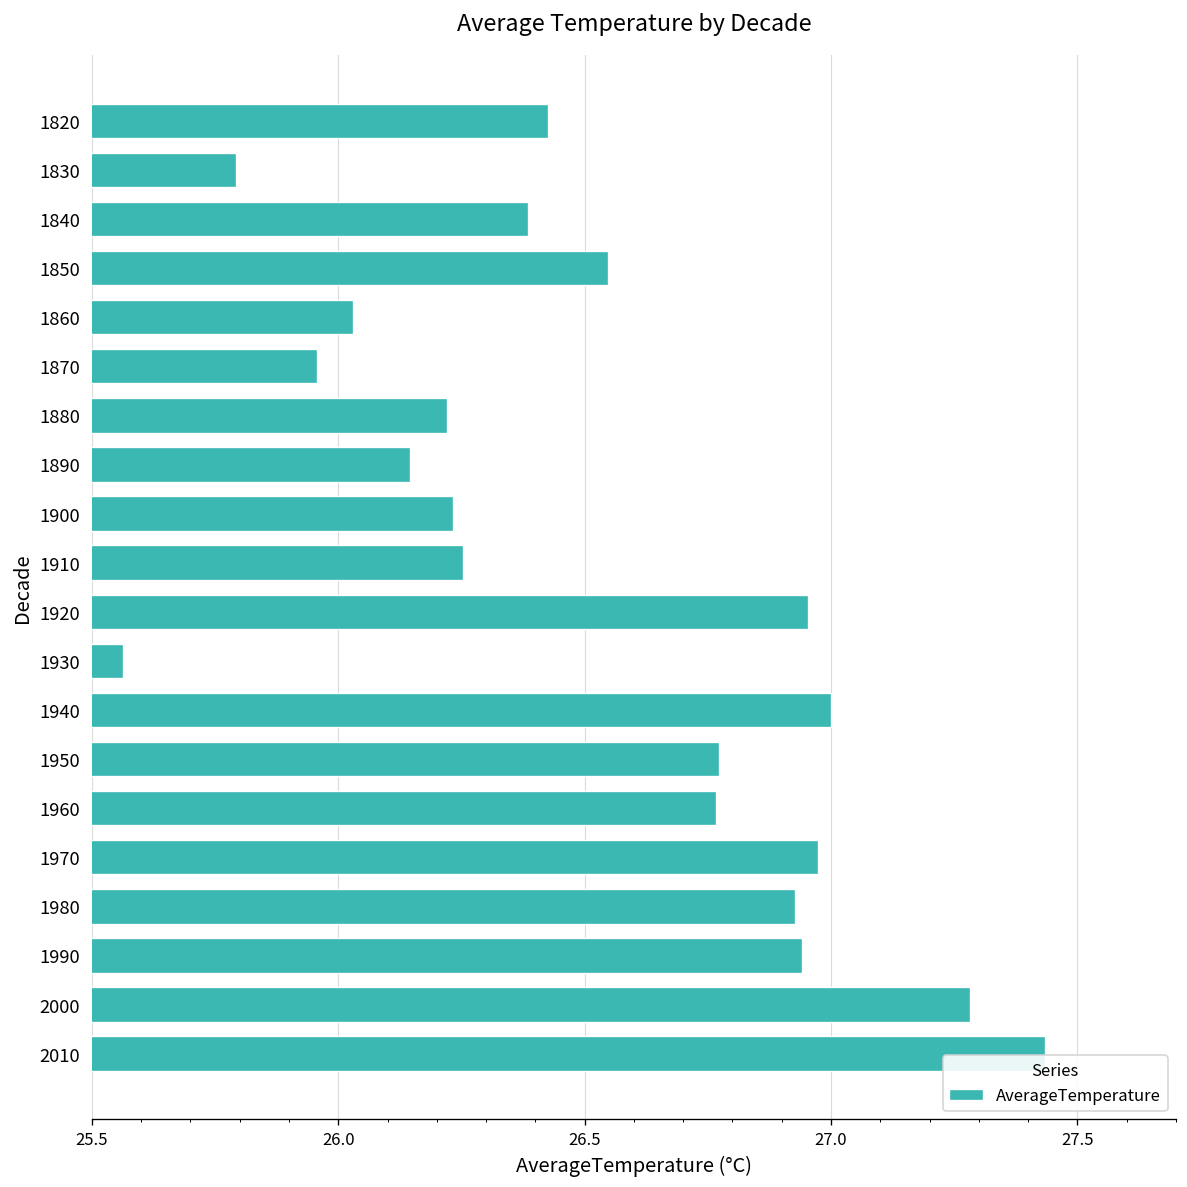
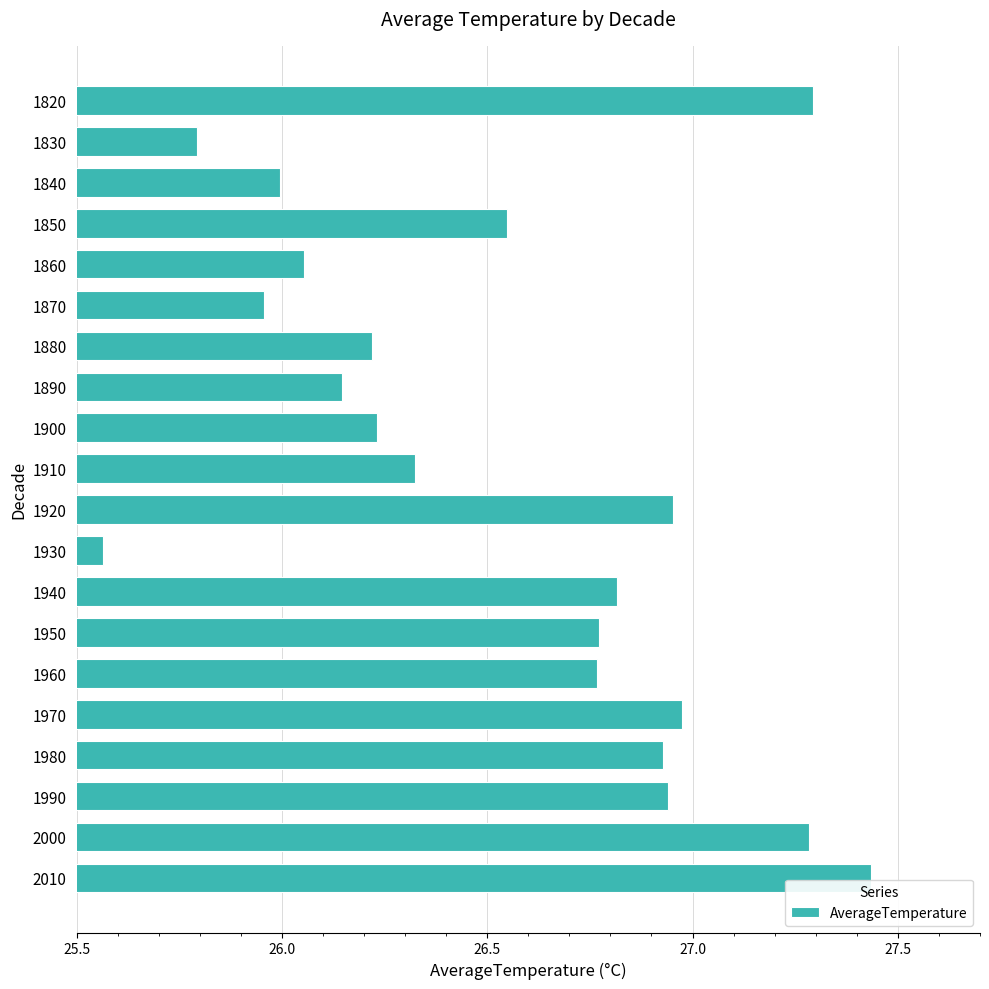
1820: 26.43 -> 27.29
1840: 26.39 -> 25.99
1860: 26.03 -> 26.05
1910: 26.25 -> 26.32
1940: 27.00 -> 26.82
